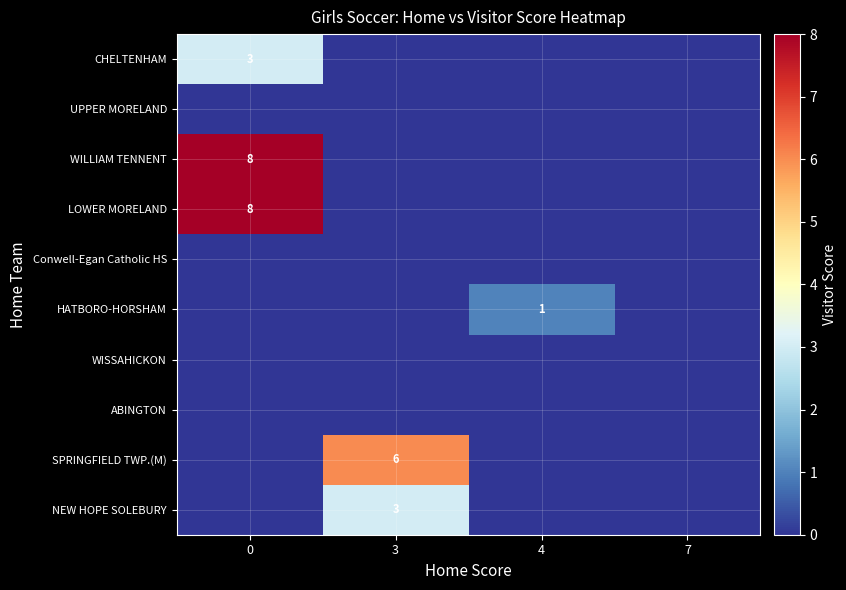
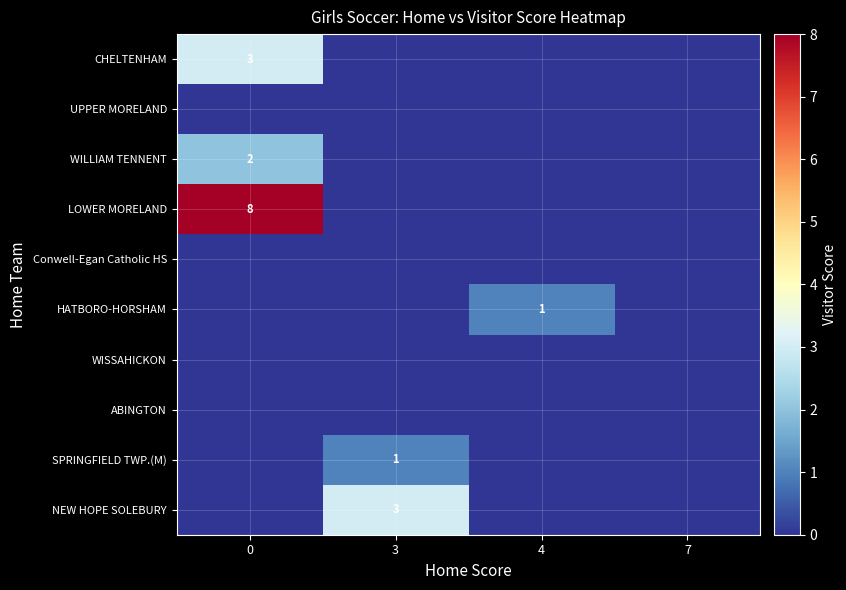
WILLIAM TENNENT, 0: 8 -> 2
SPRINGFIELD TWP.(M), 3: 6 -> 1
